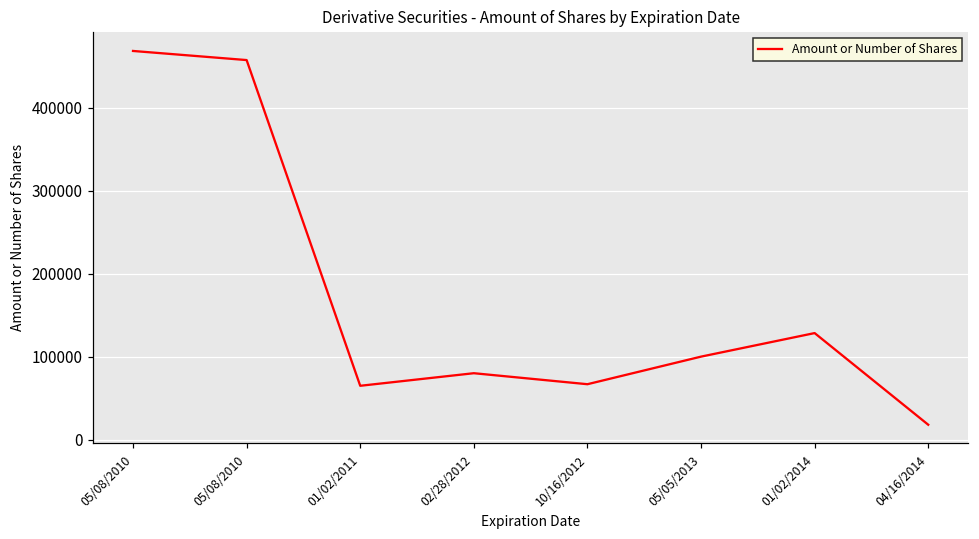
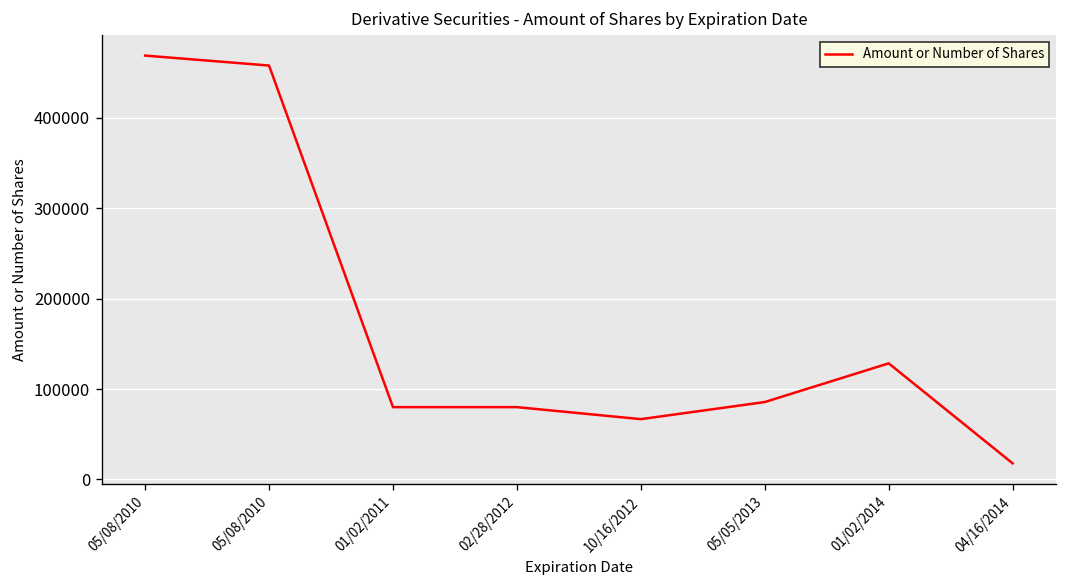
01/02/2011: 60000 -> 80000
05/05/2013: 100000 -> 90000
